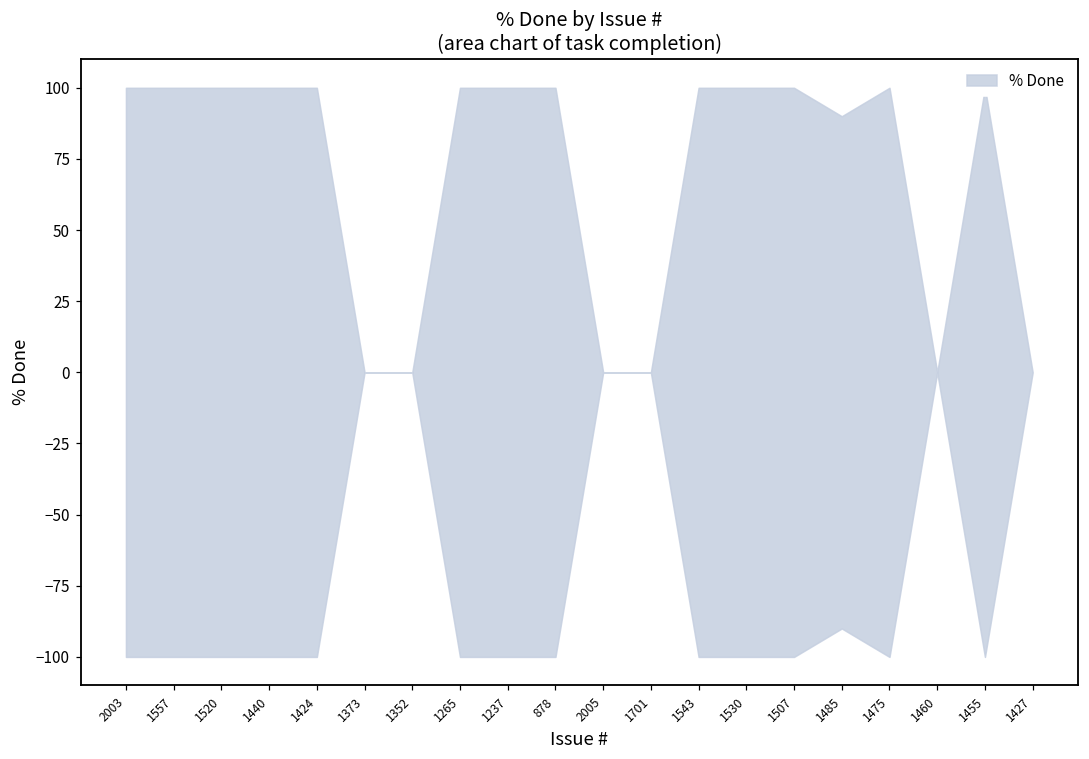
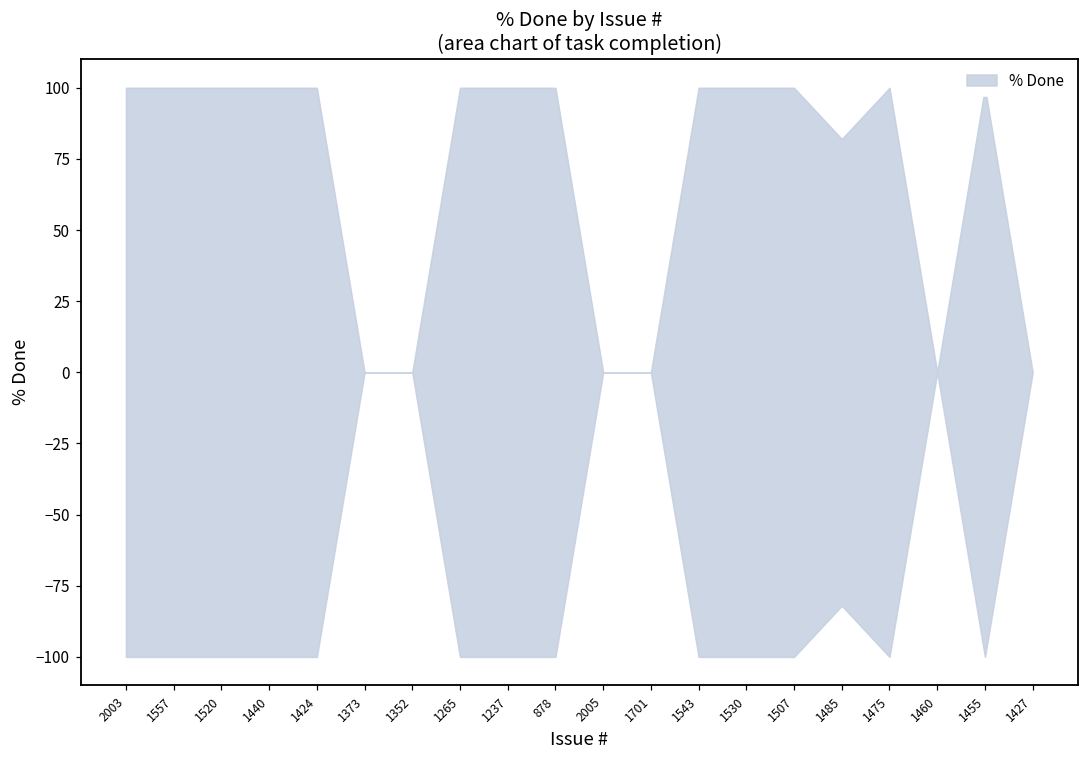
1485: 90 -> 82
